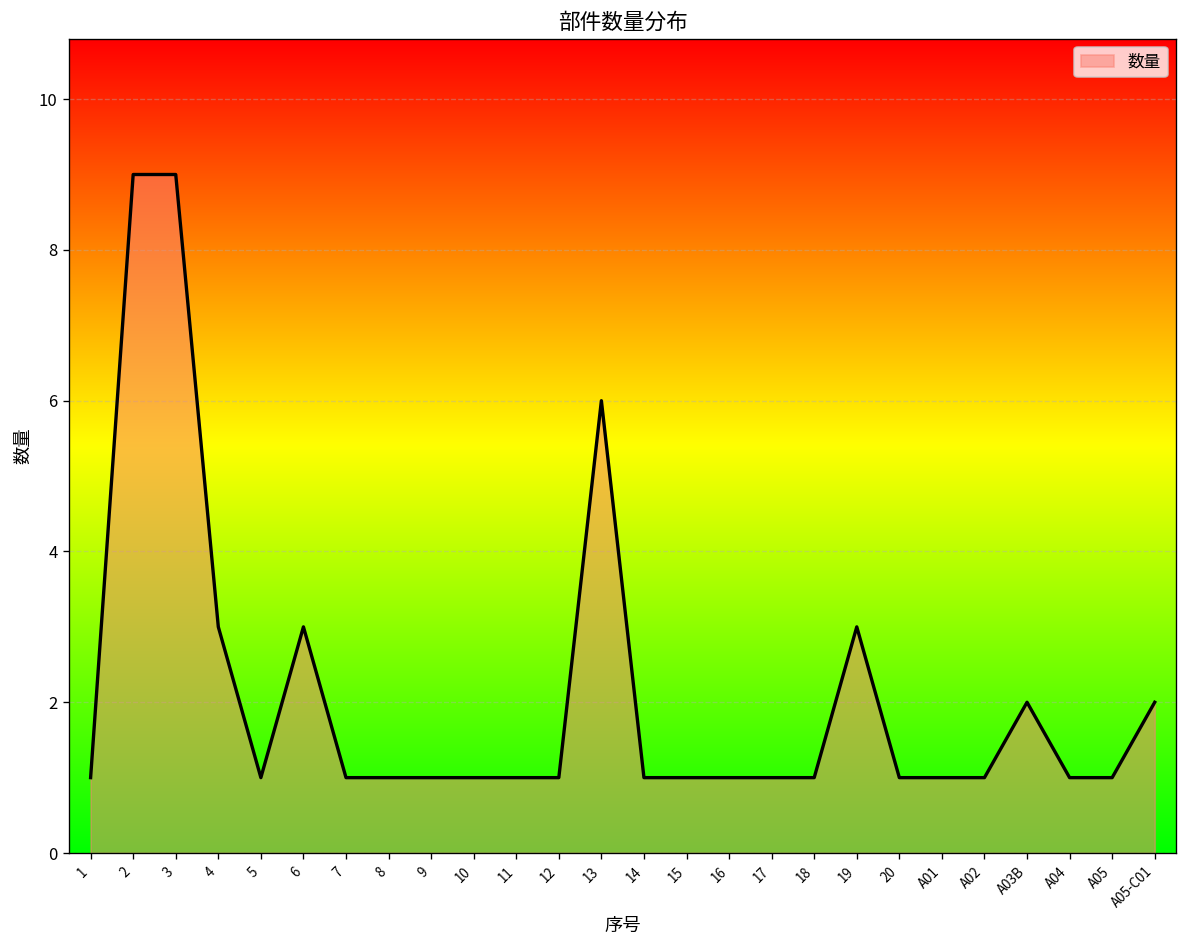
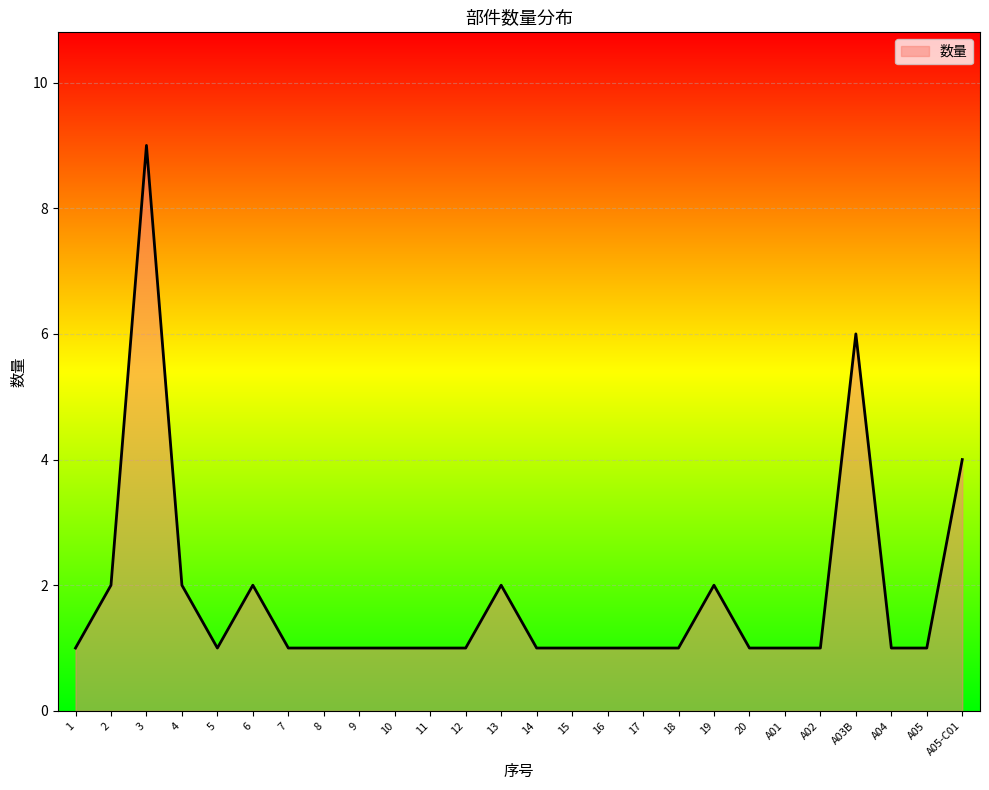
2: 9 -> 2
4: 3 -> 2
6: 3 -> 2
13: 6 -> 2
19: 3 -> 2
A03B: 2 -> 6
A05-C01: 2 -> 4
